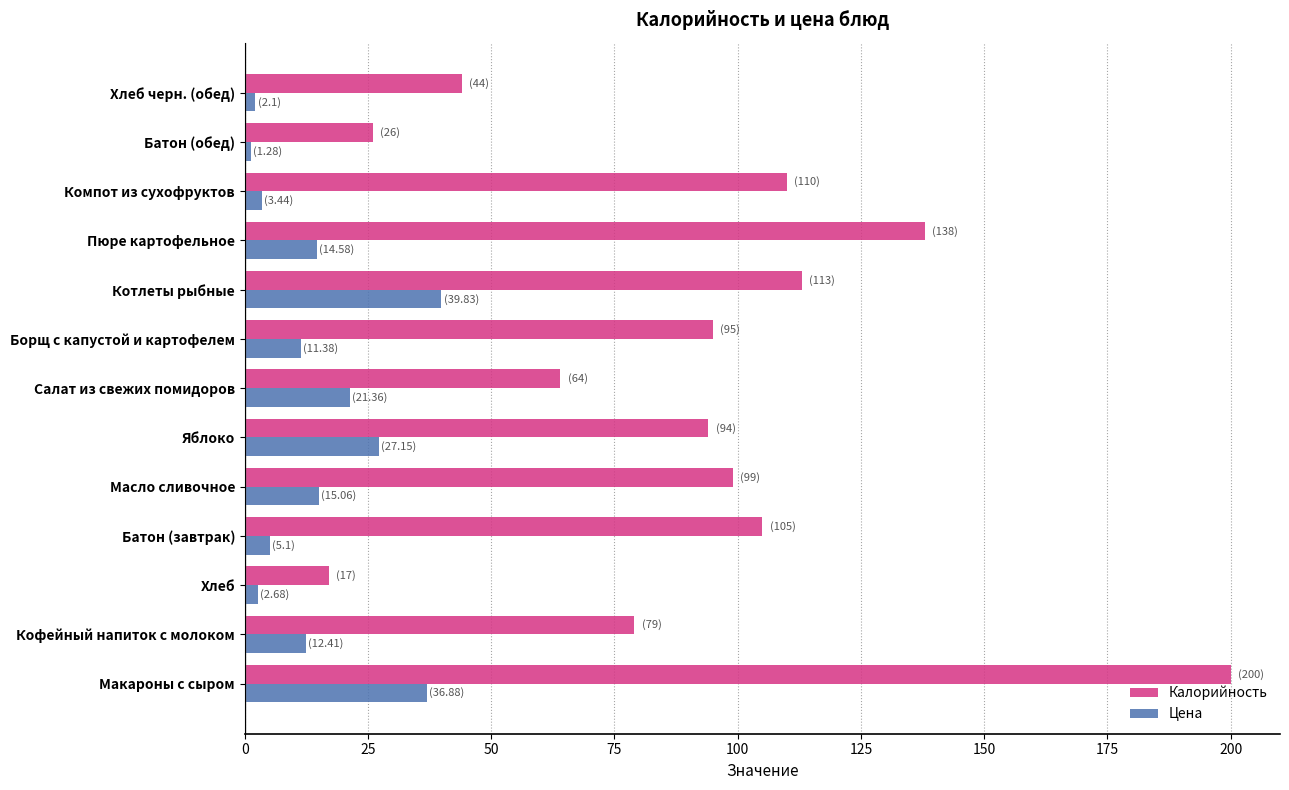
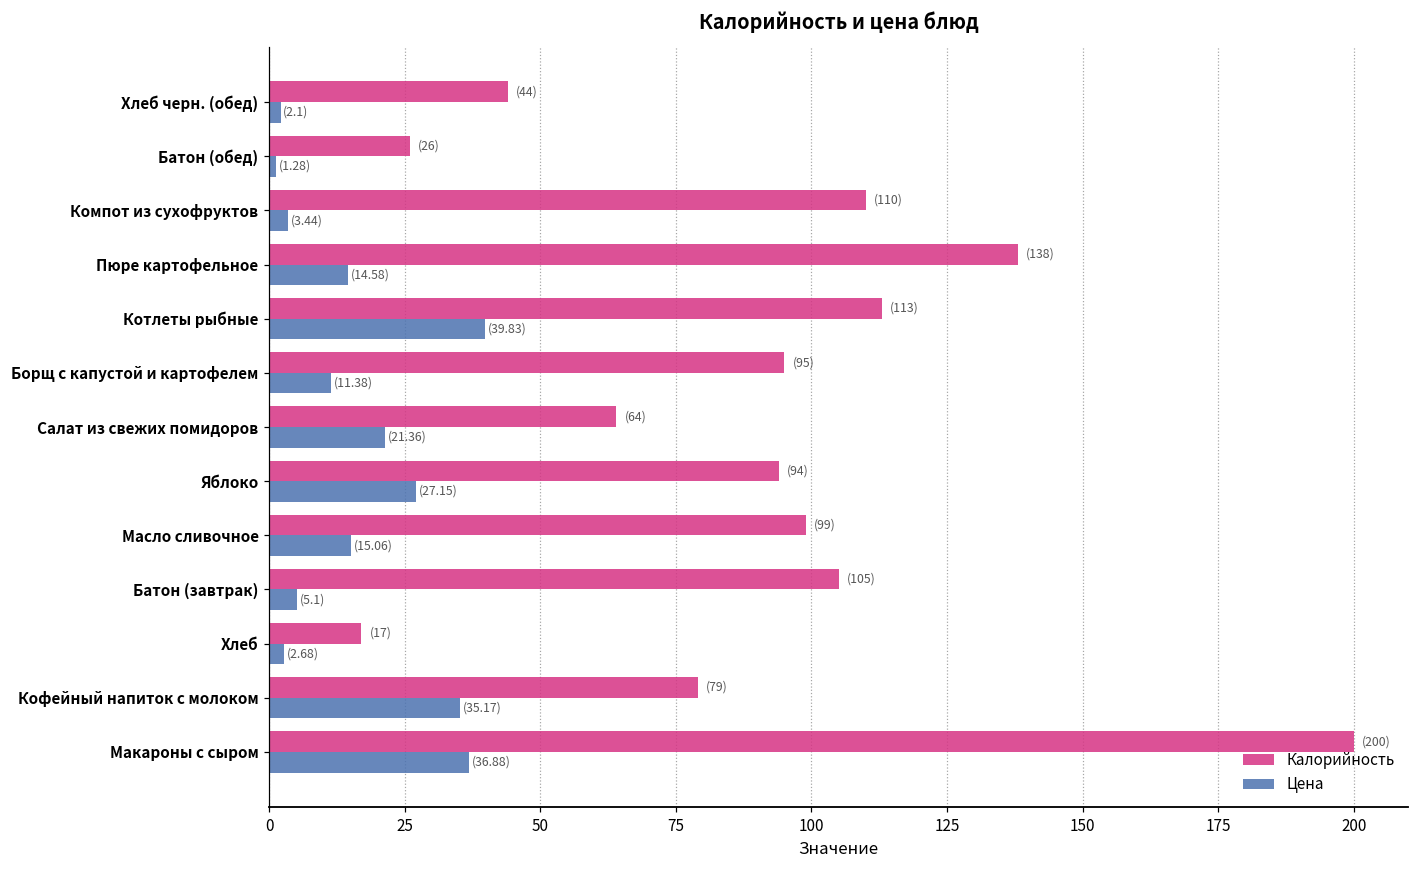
Цена, Кофейный напиток с молоком: (12.41) -> (35.17)
